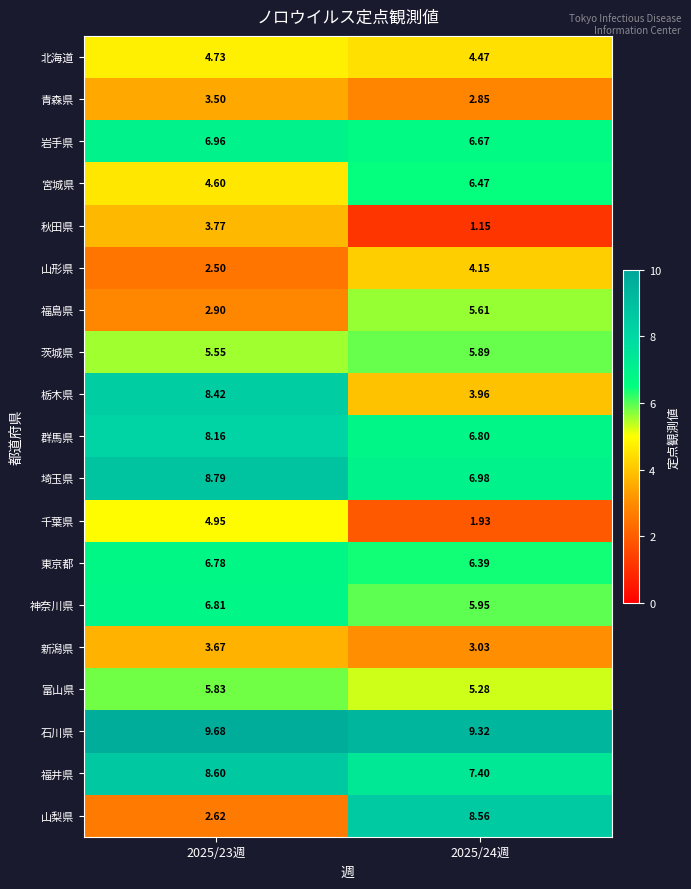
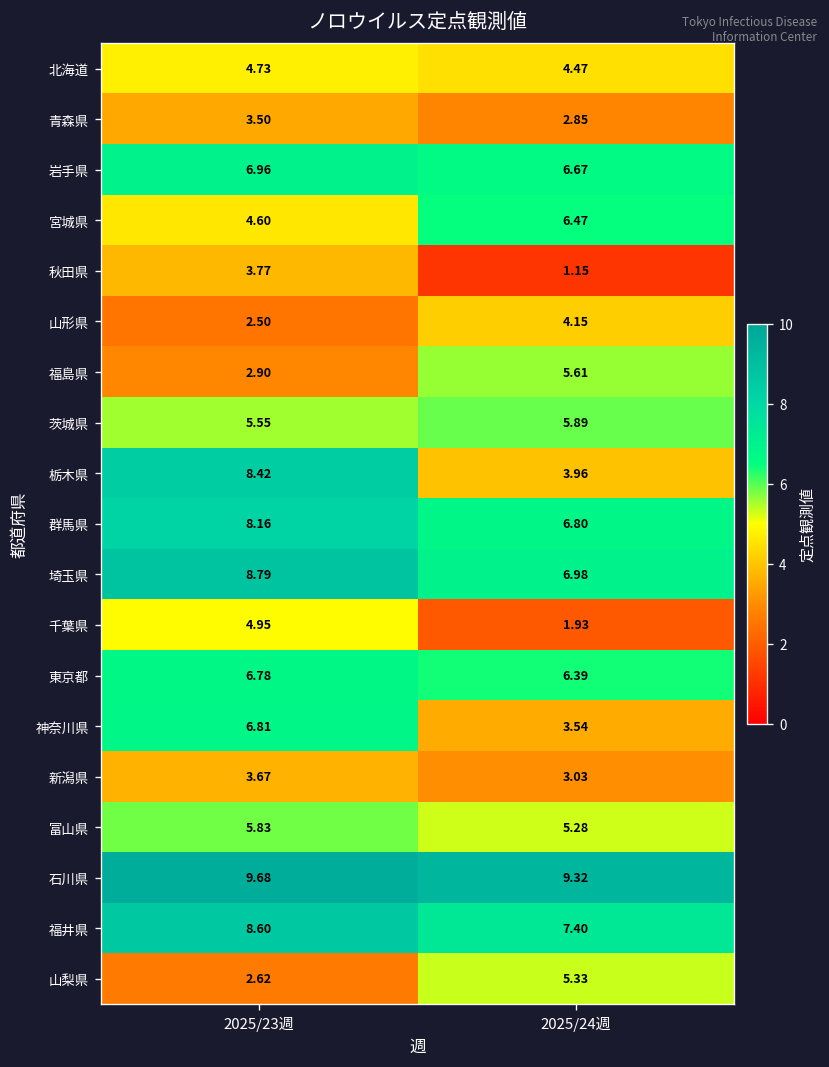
神奈川県, 2025/24週: 5.95 -> 3.54
山梨県, 2025/24週: 8.56 -> 5.33
